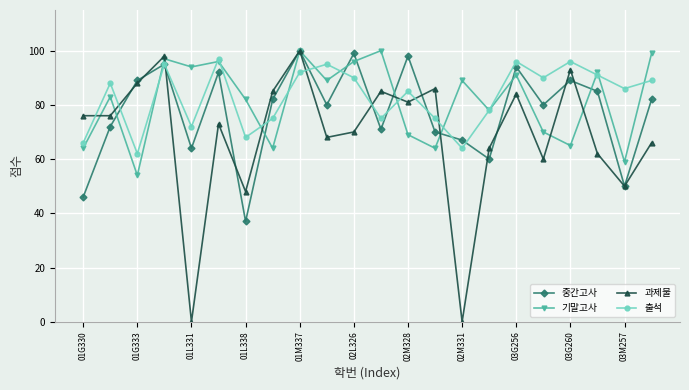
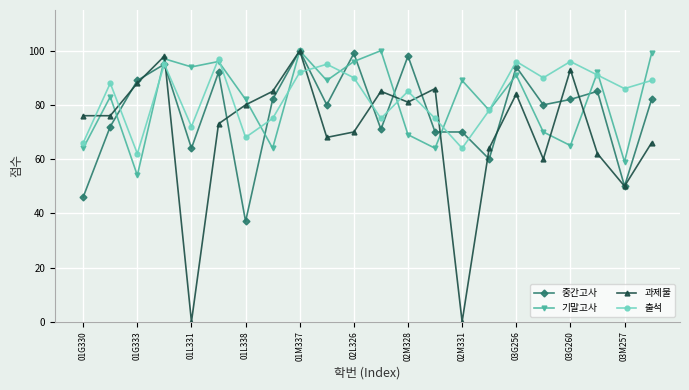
과제물, 01L338: 48 -> 80
중간고사, 02M331: 67 -> 70
중간고사, 03G260: 89 -> 82
